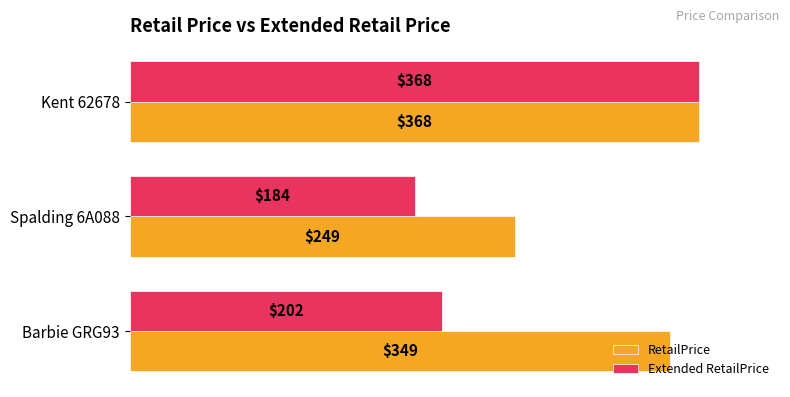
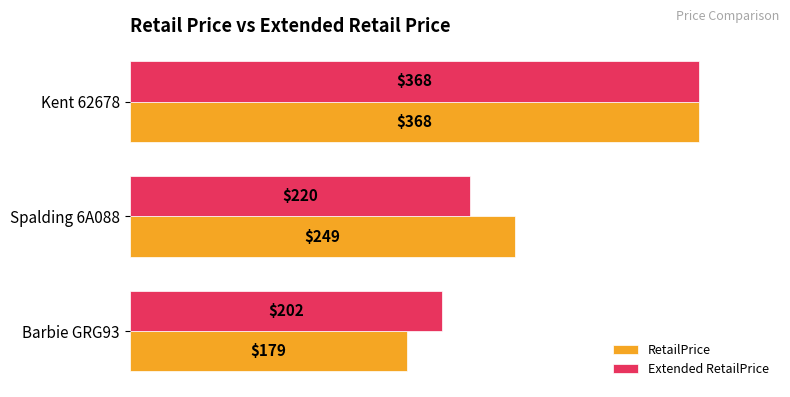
Extended RetailPrice, Spalding 6A088: $184 -> $220
RetailPrice, Barbie GRG93: $349 -> $179
